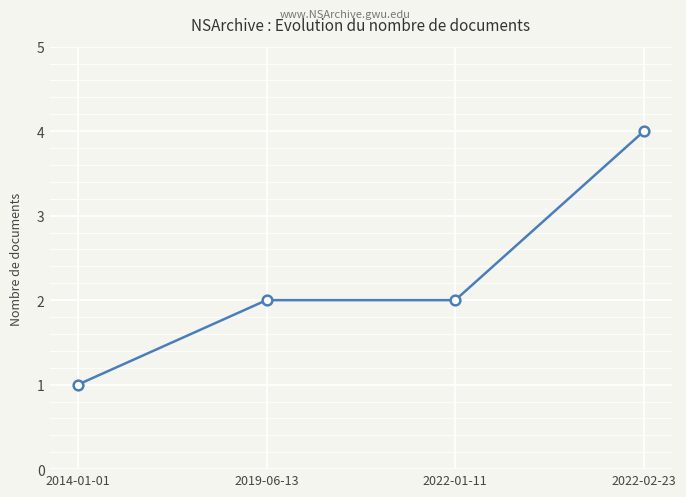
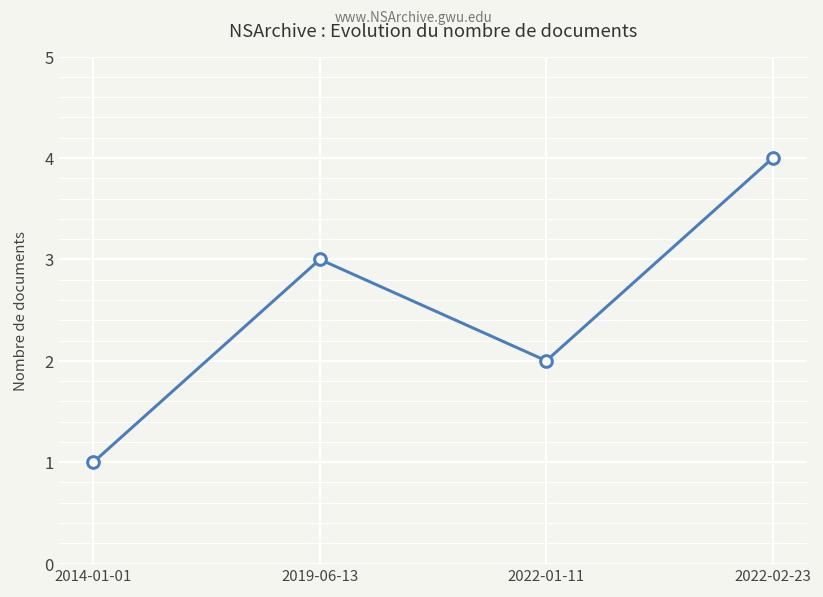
2019-06-13: 2 -> 3
